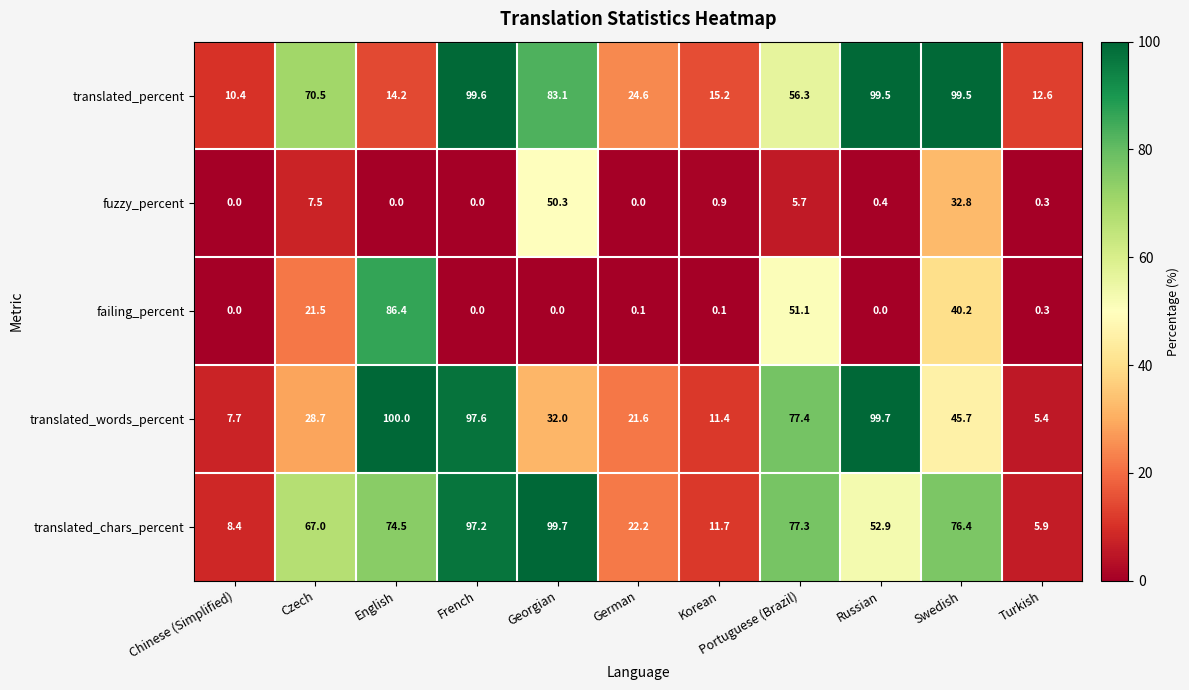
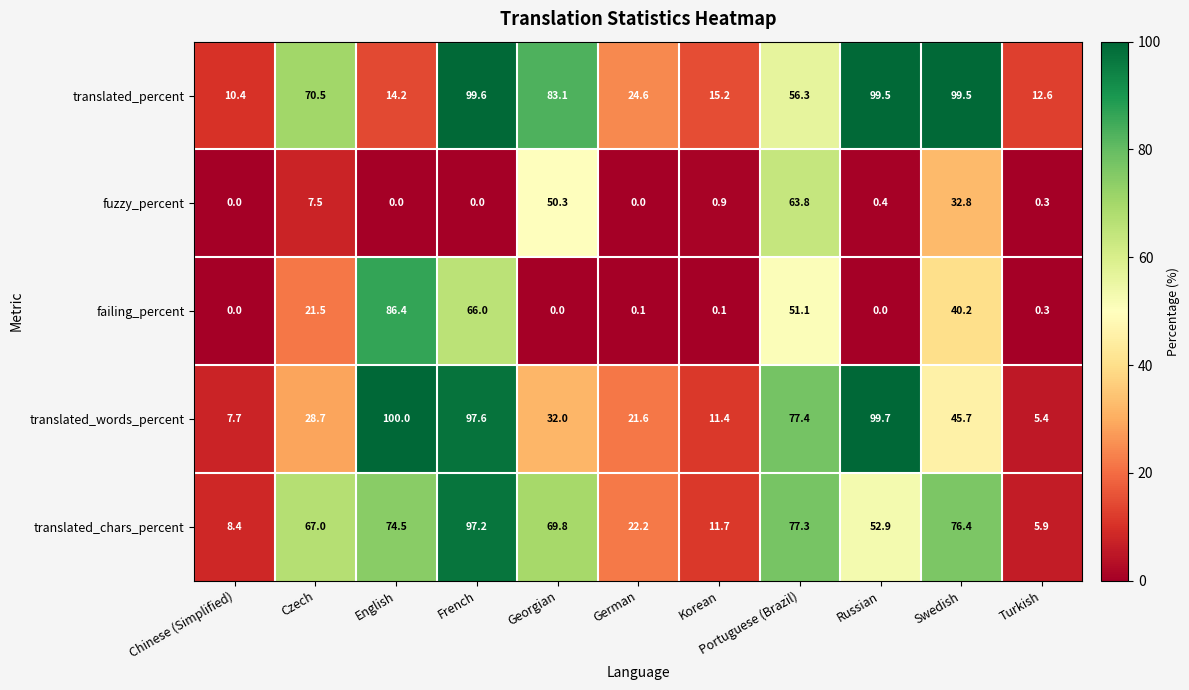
fuzzy_percent, Portuguese (Brazil): 5.7 -> 63.8
failing_percent, French: 0.0 -> 66.0
translated_chars_percent, Georgian: 99.7 -> 69.8
